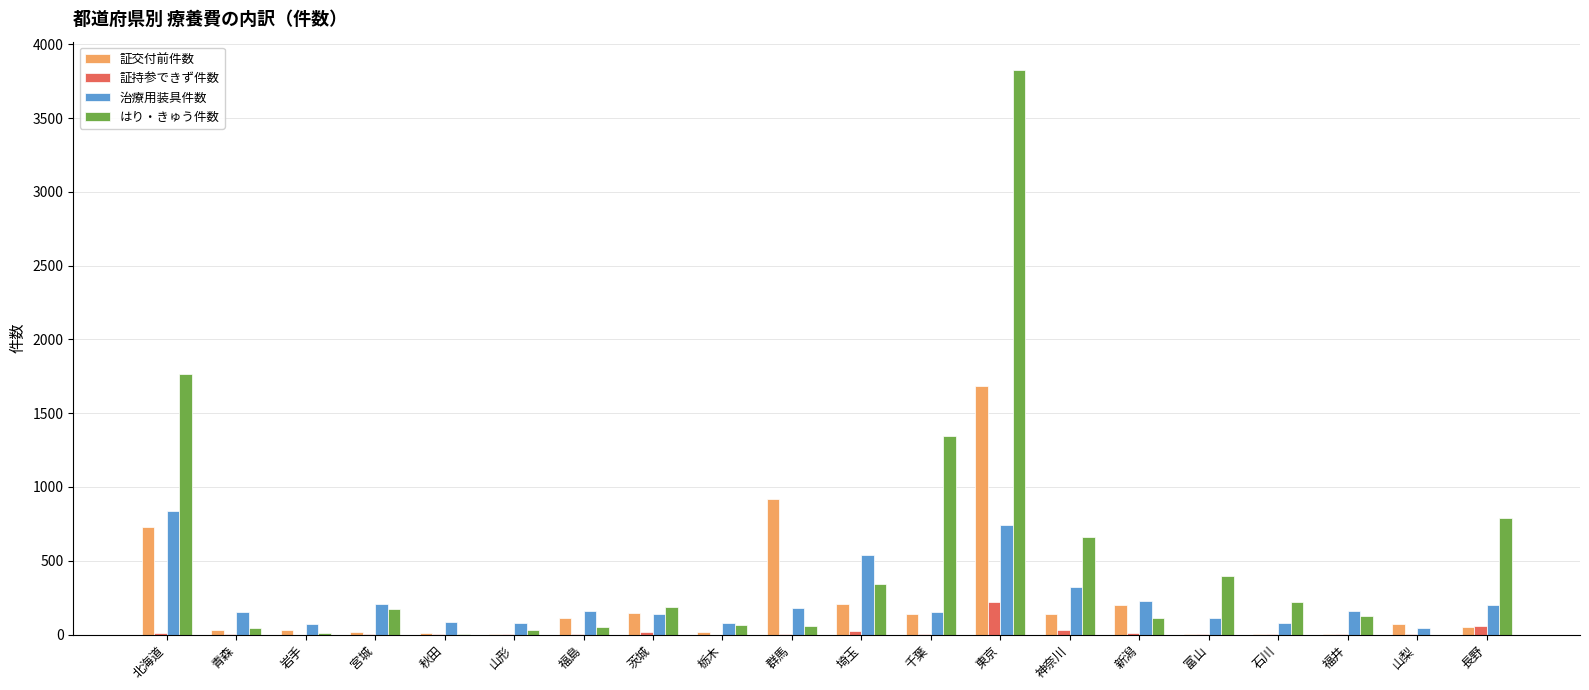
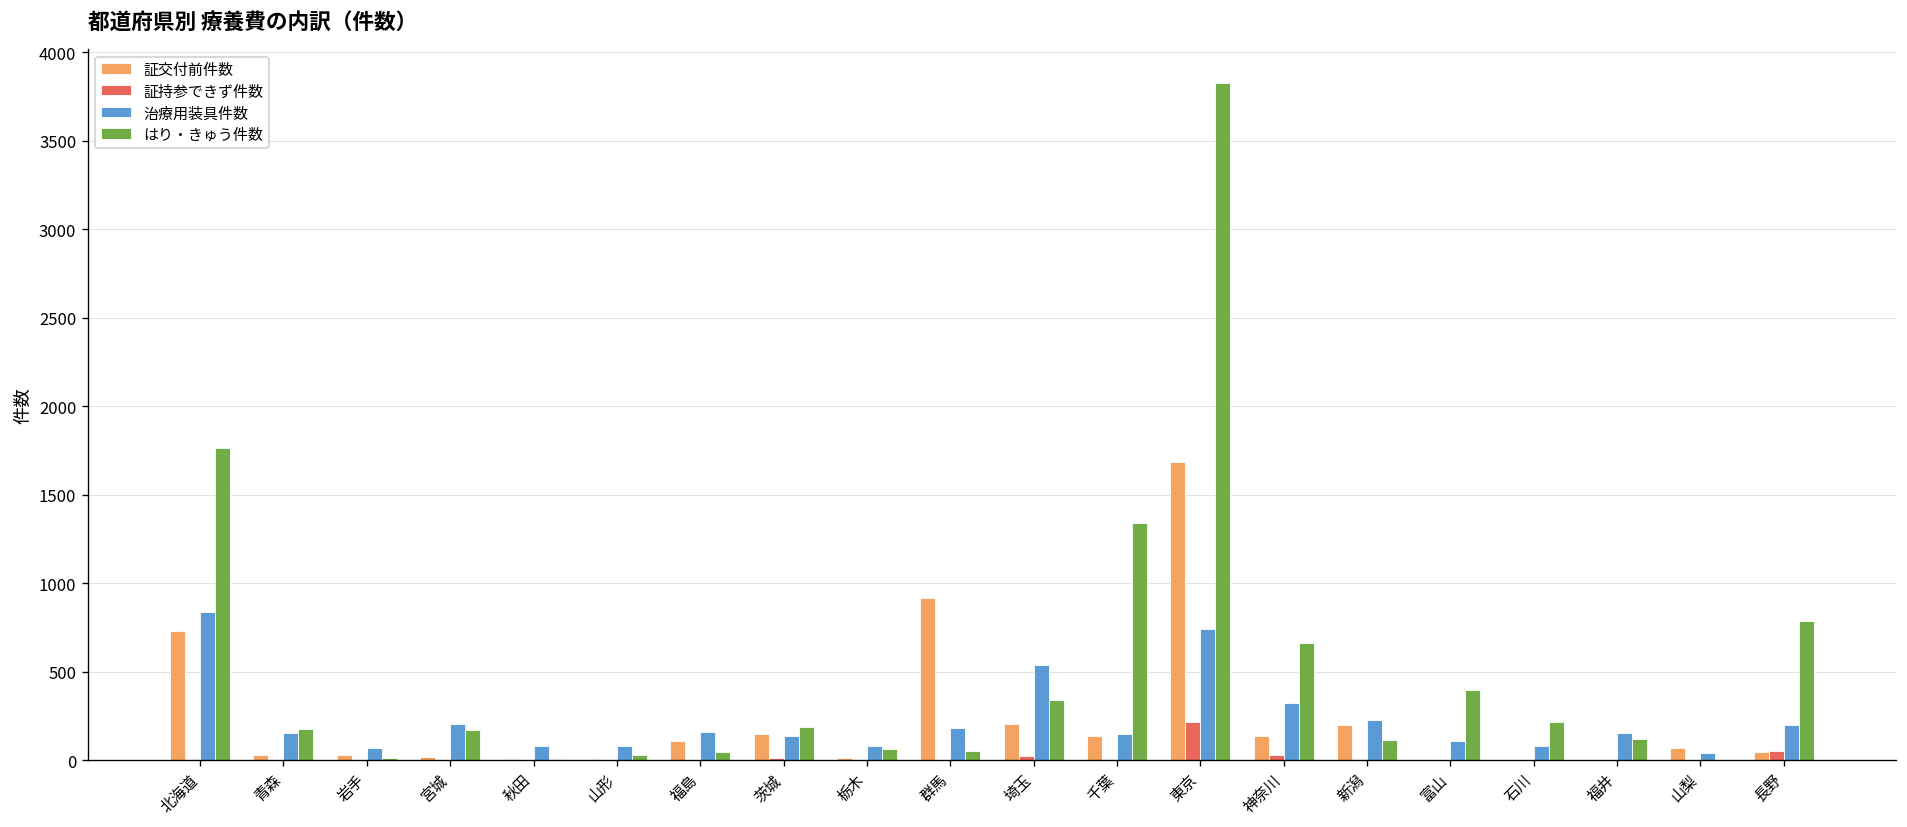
はり・きゅう件数, 青森: 40 -> 180
